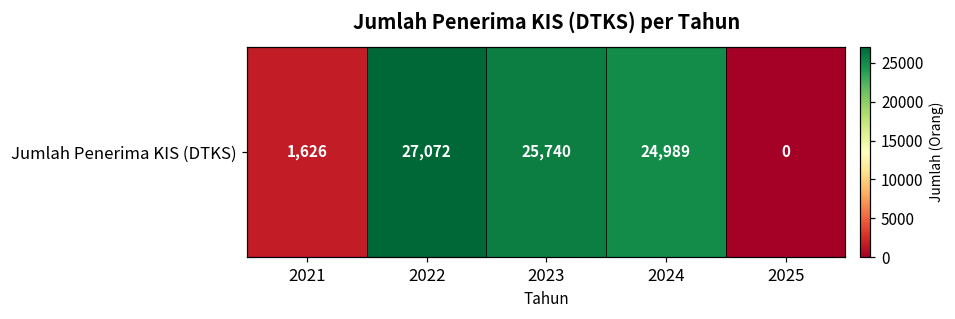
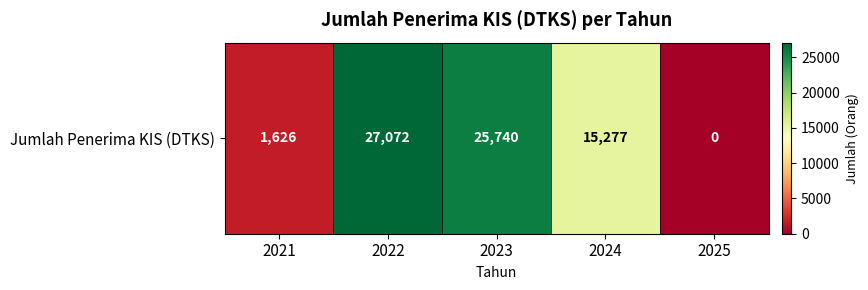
Jumlah Penerima KIS (DTKS), 2024: 24,989 -> 15,277
